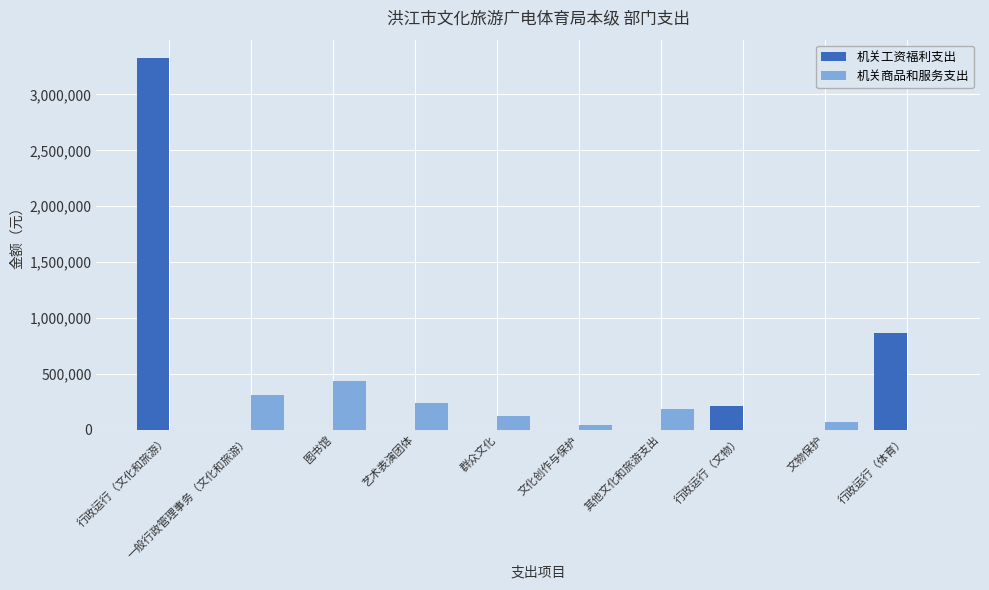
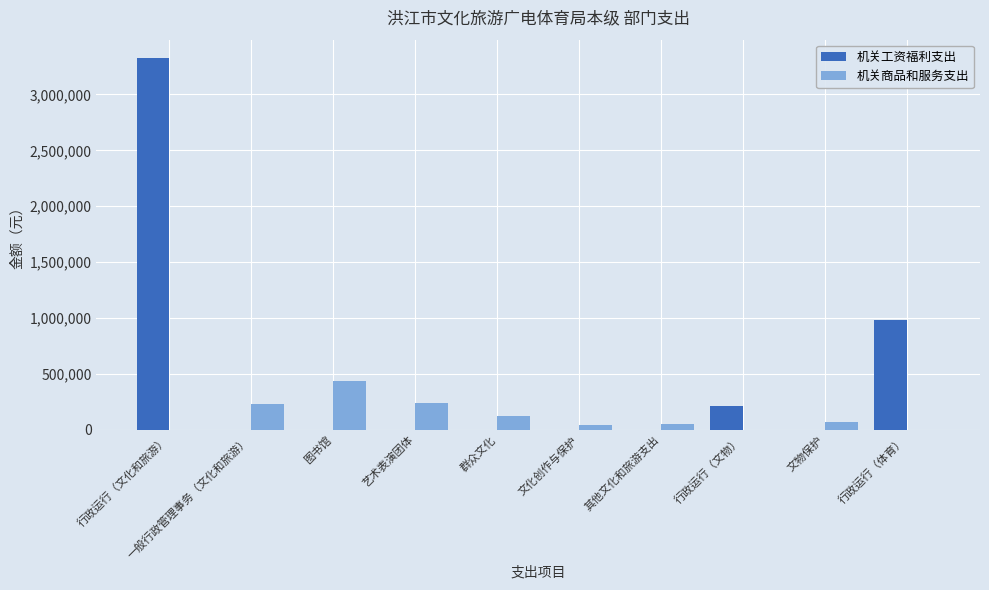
机关商品和服务支出, 一般行政管理事务（文化和旅游）: 310,000 -> 230,000
机关商品和服务支出, 其他文化和旅游支出: 190,000 -> 50,000
机关工资福利支出, 行政运行（体育）: 870,000 -> 990,000
